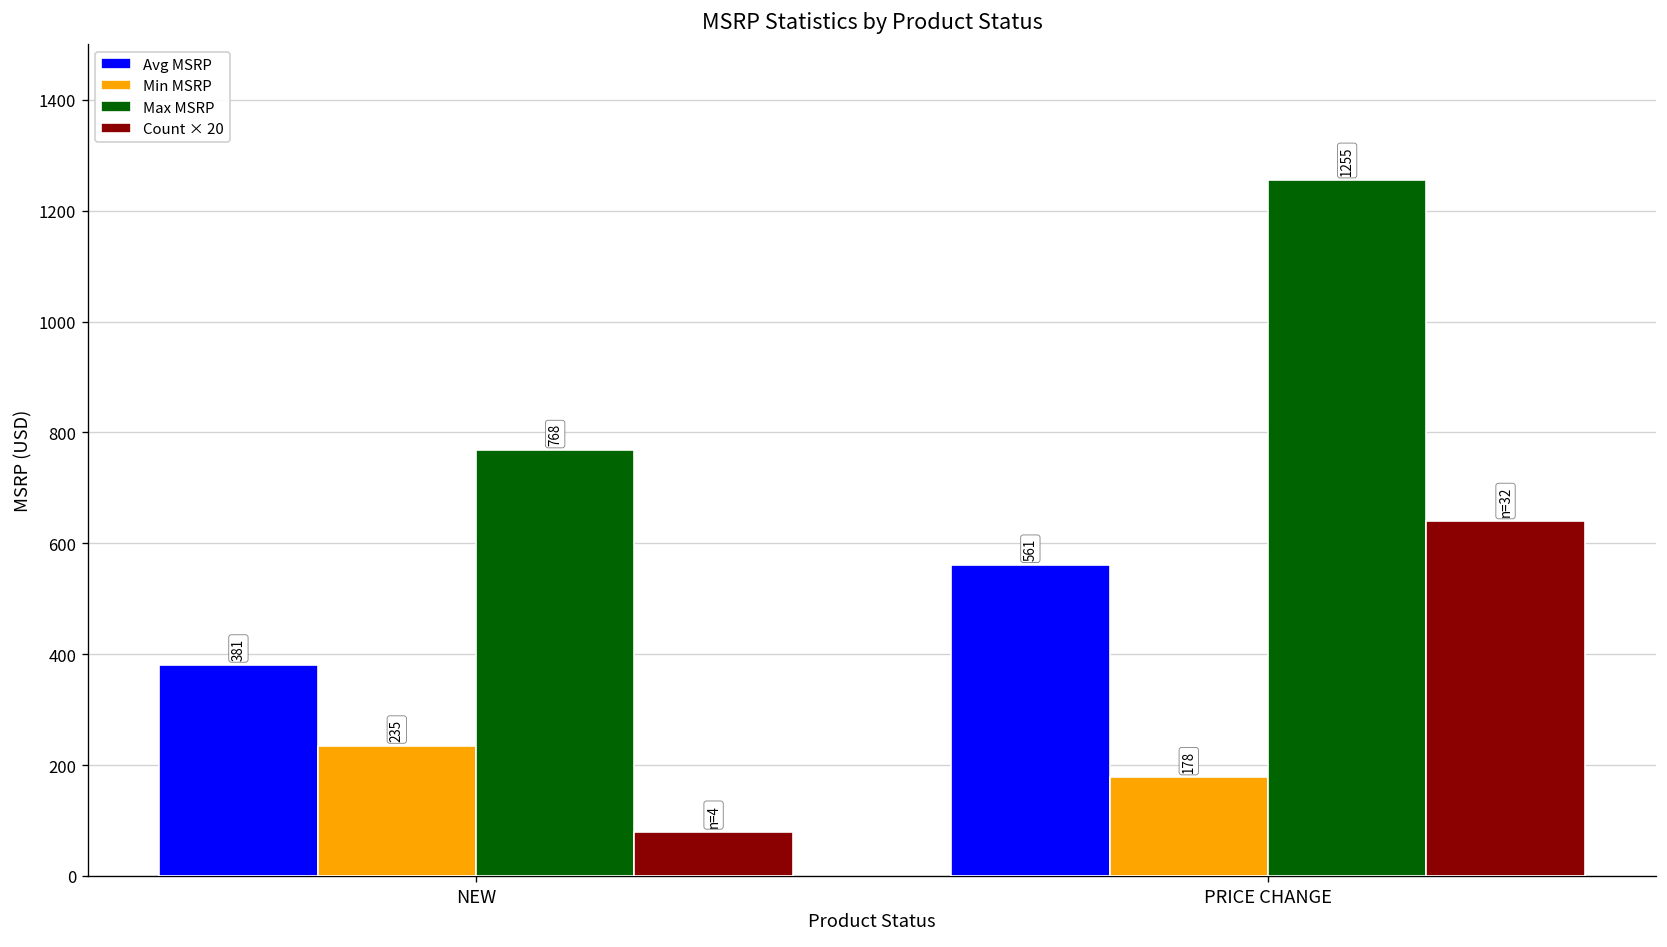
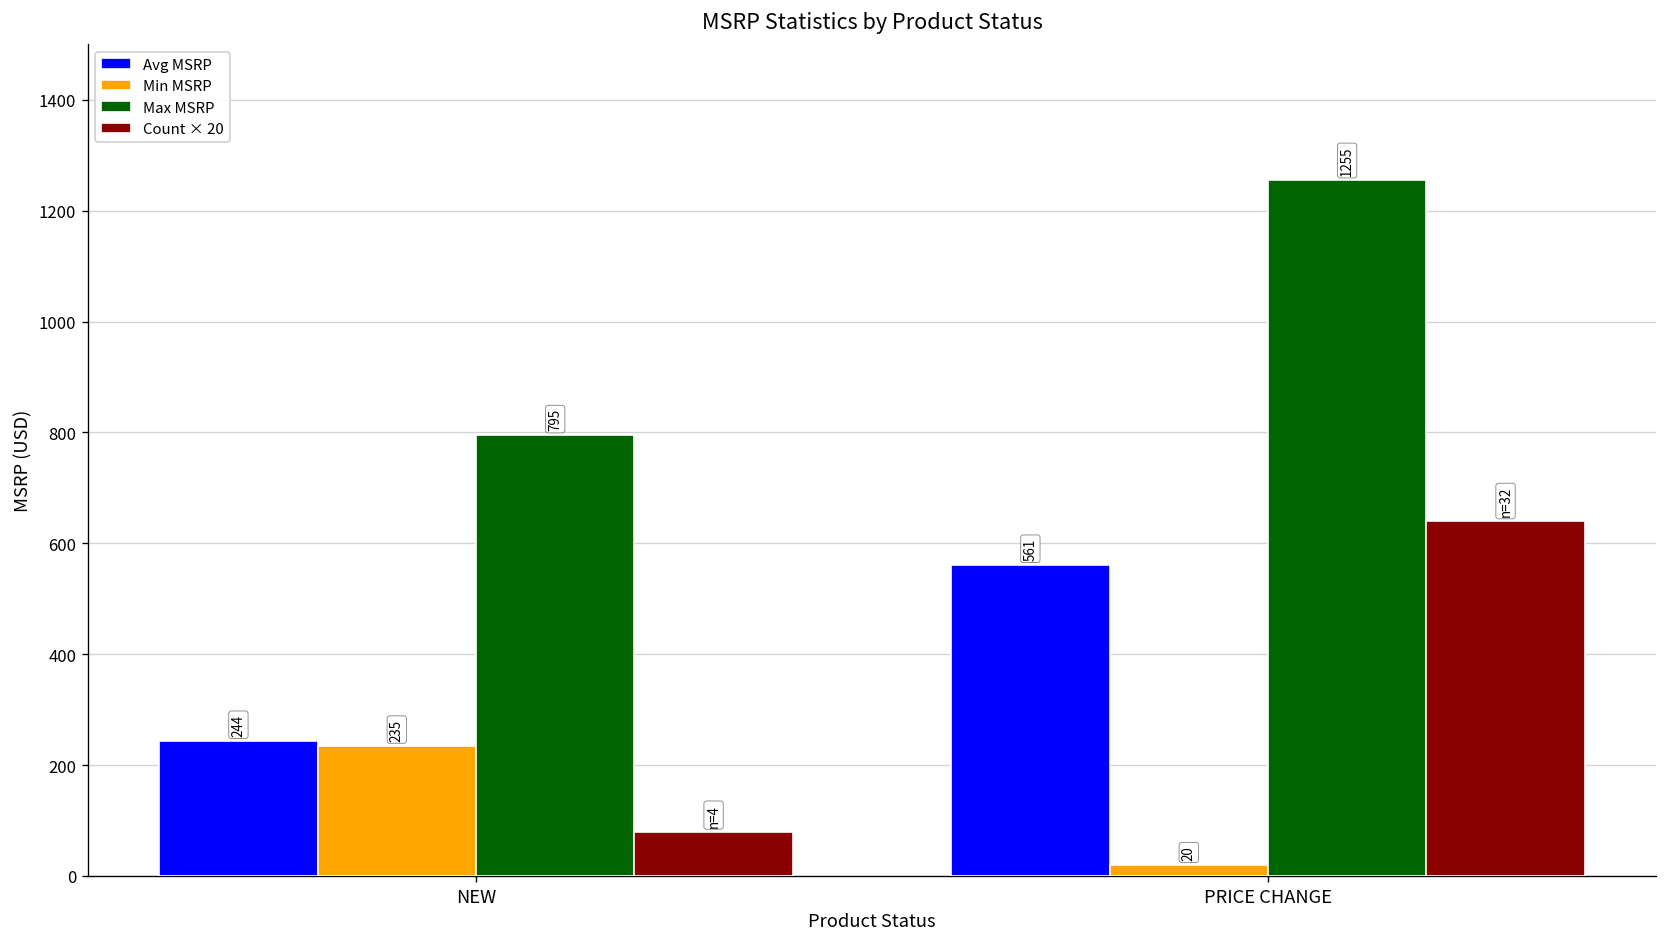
Avg MSRP, NEW: 381 -> 244
Max MSRP, NEW: 768 -> 795
Min MSRP, PRICE CHANGE: 178 -> 20
